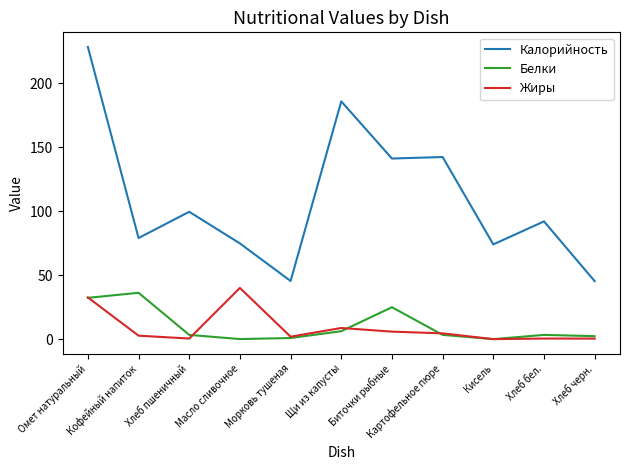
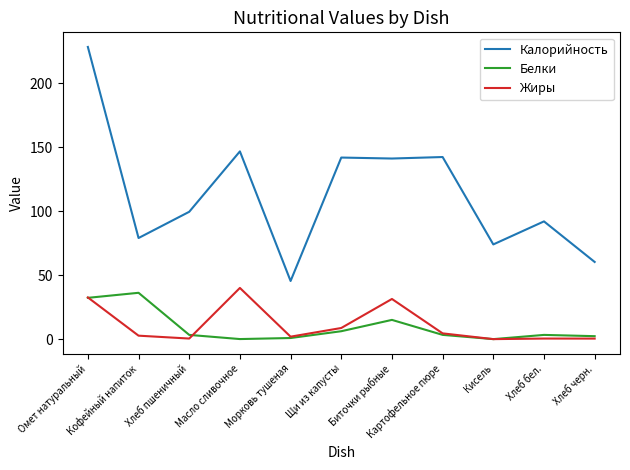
Калорийность, Масло сливочное: 75 -> 147
Калорийность, Щи из капусты: 186 -> 142
Белки, Биточки рыбные: 25 -> 15
Жиры, Биточки рыбные: 6 -> 31
Калорийность, Хлеб черн.: 45 -> 60
